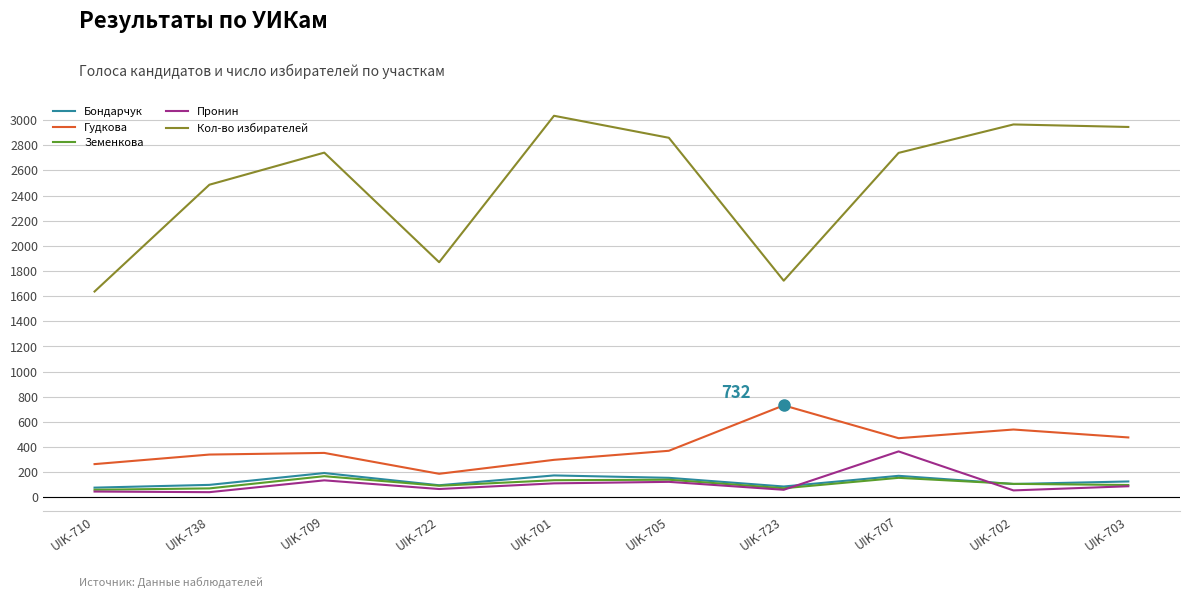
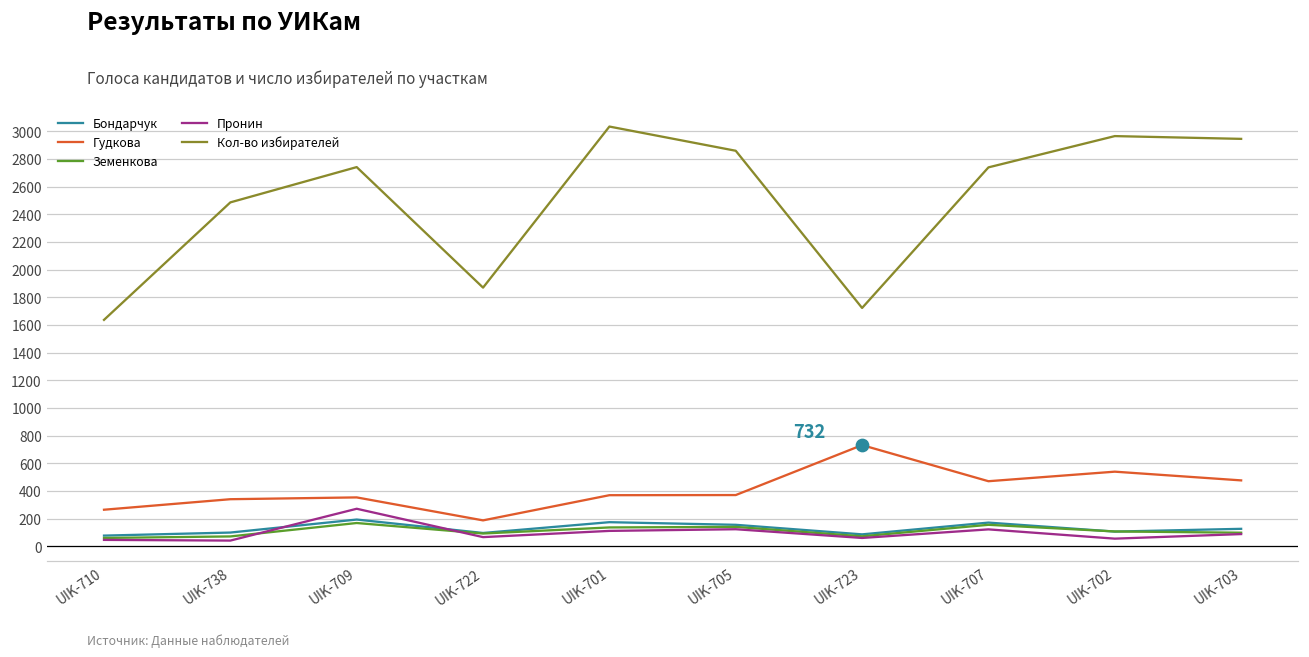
Пронин, UIK-709: 140 -> 270
Гудкова, UIK-701: 300 -> 370
Пронин, UIK-707: 370 -> 120
